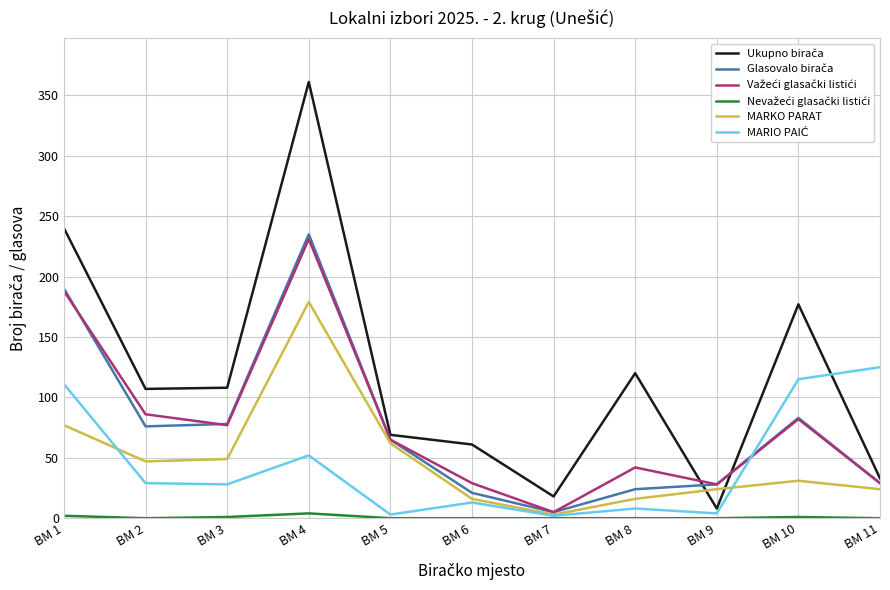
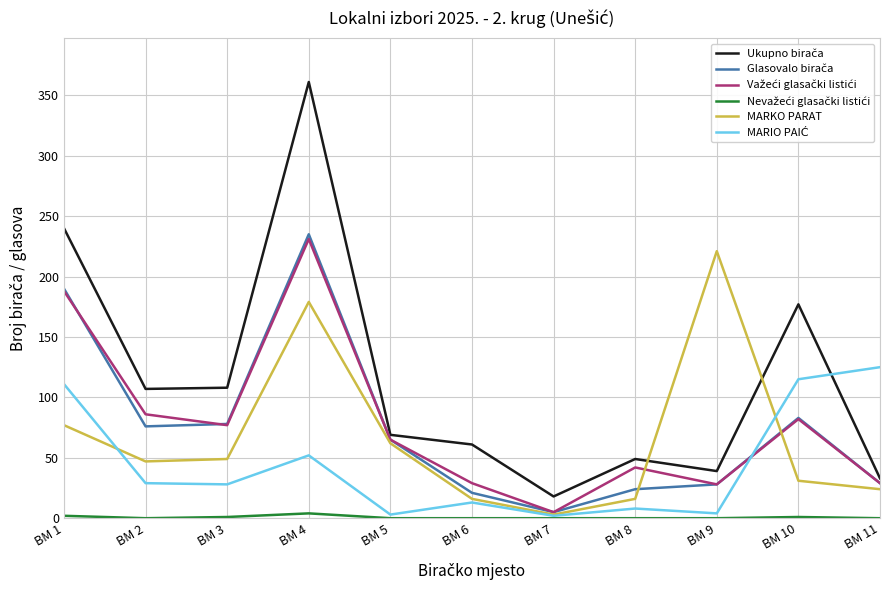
Ukupno birača, BM 8: 120 -> 49
Ukupno birača, BM 9: 8 -> 39
MARKO PARAT, BM 9: 24 -> 221
